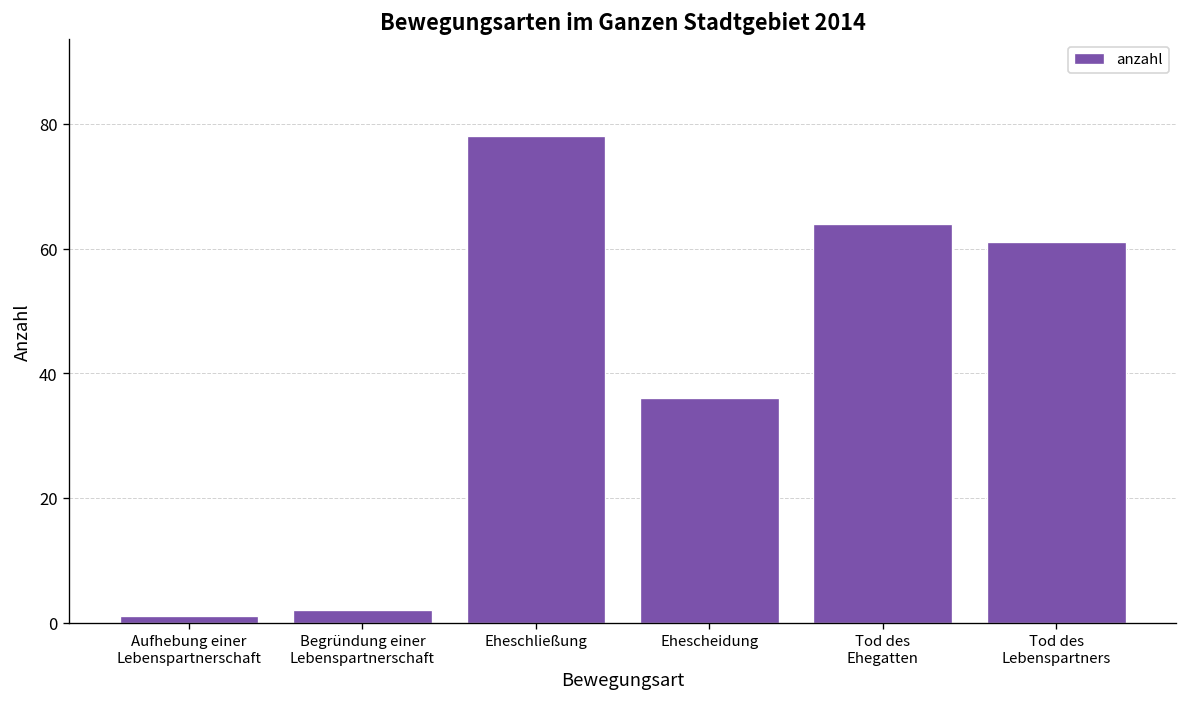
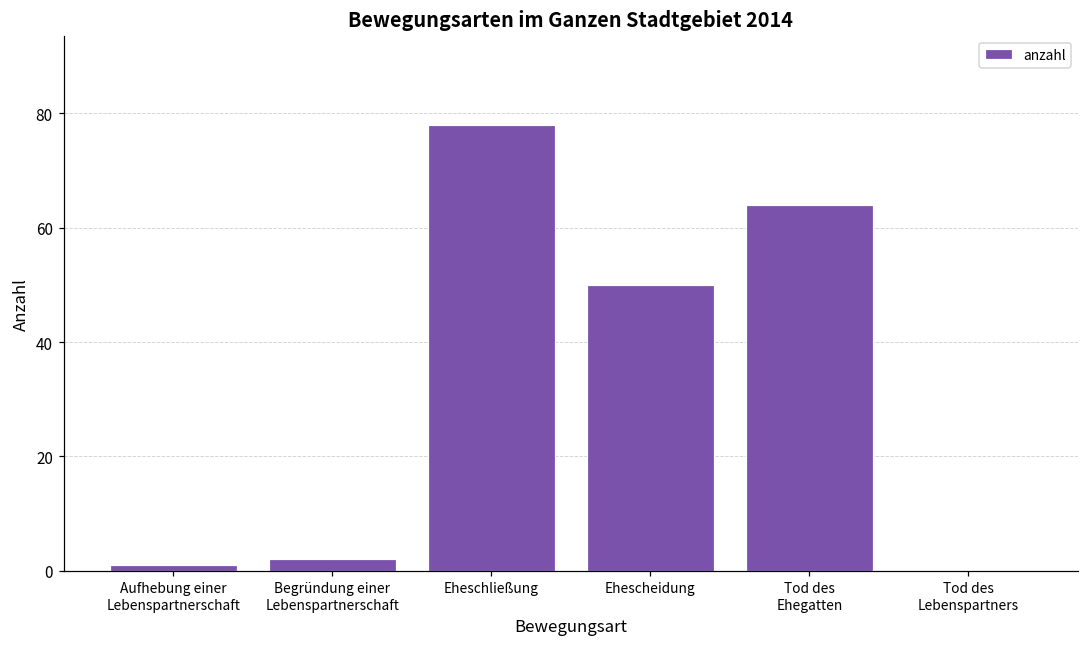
Ehescheidung: 36 -> 50
Tod des Lebenspartners: 61 -> 0
